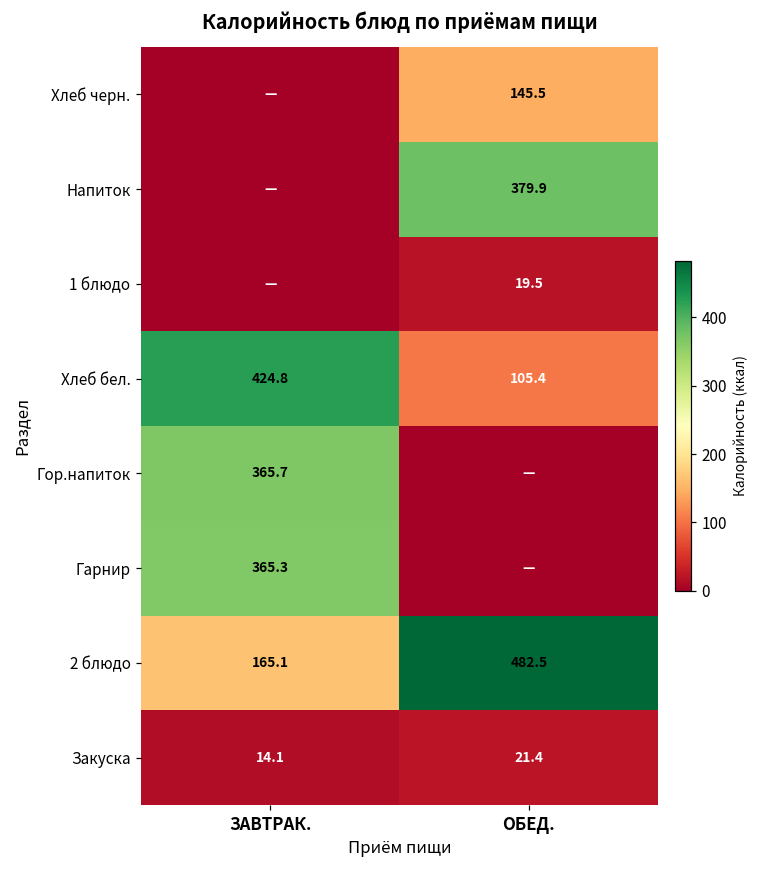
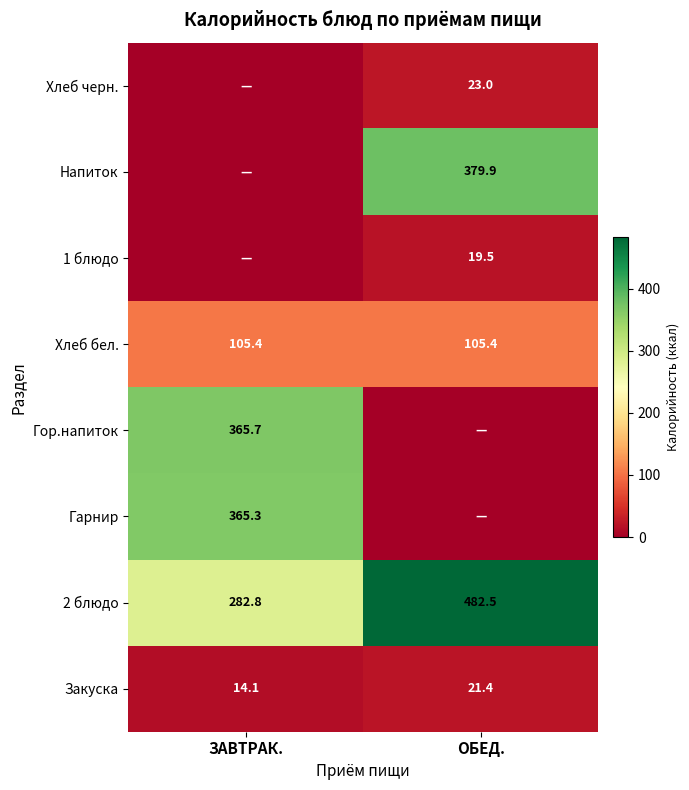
Хлеб черн., ОБЕД.: 145.5 -> 23.0
Хлеб бел., ЗАВТРАК.: 424.8 -> 105.4
2 блюдо, ЗАВТРАК.: 165.1 -> 282.8
